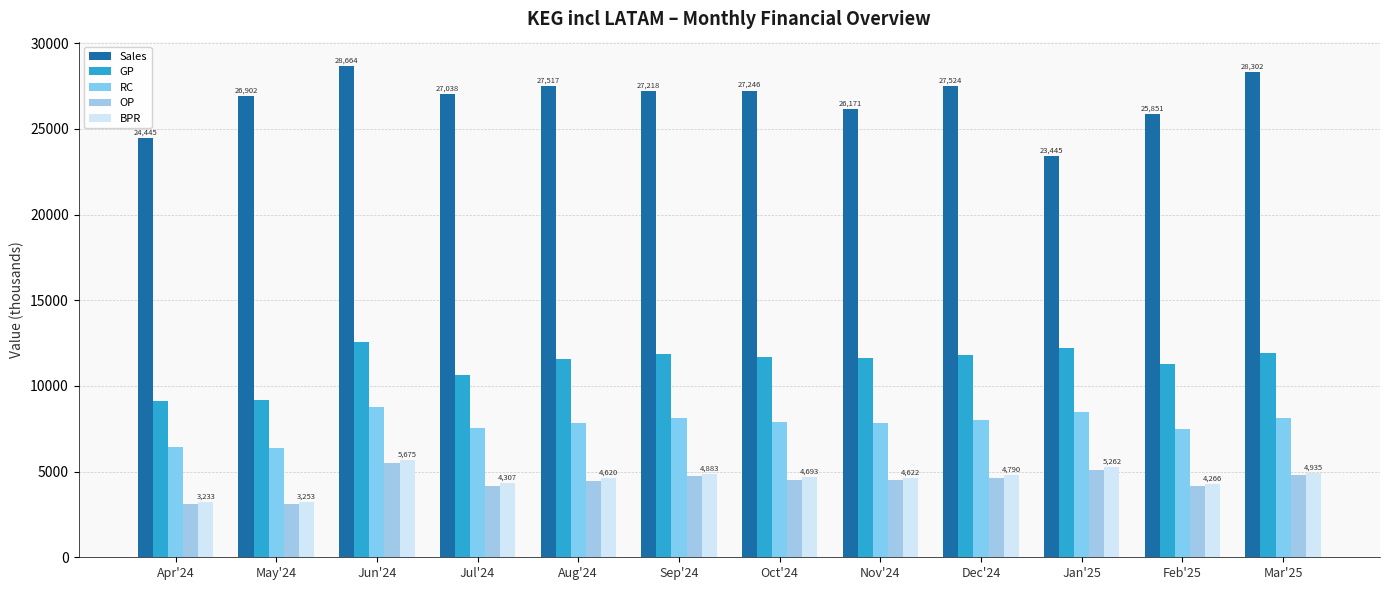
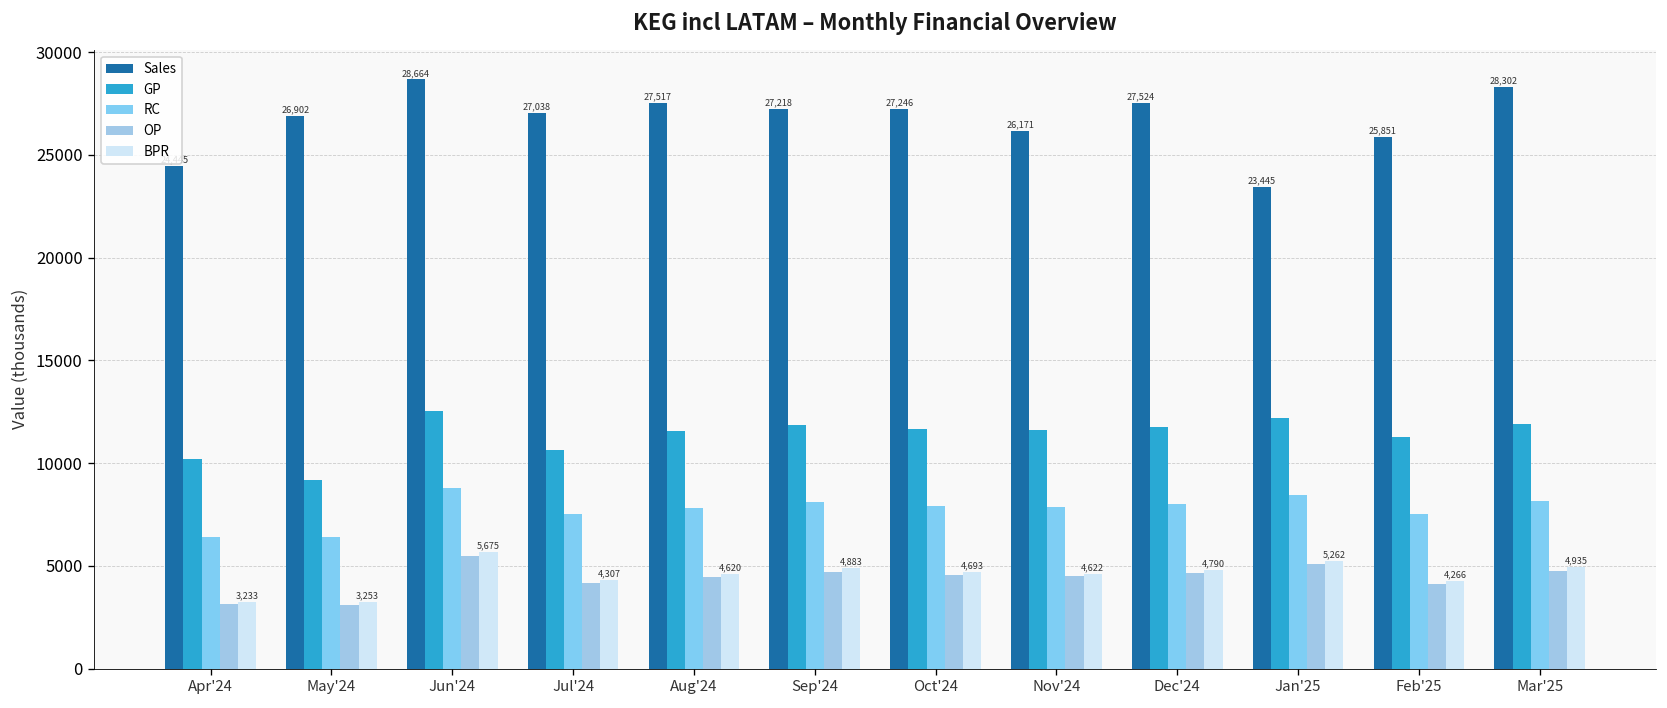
GP, Apr'24: 9100 -> 10200
